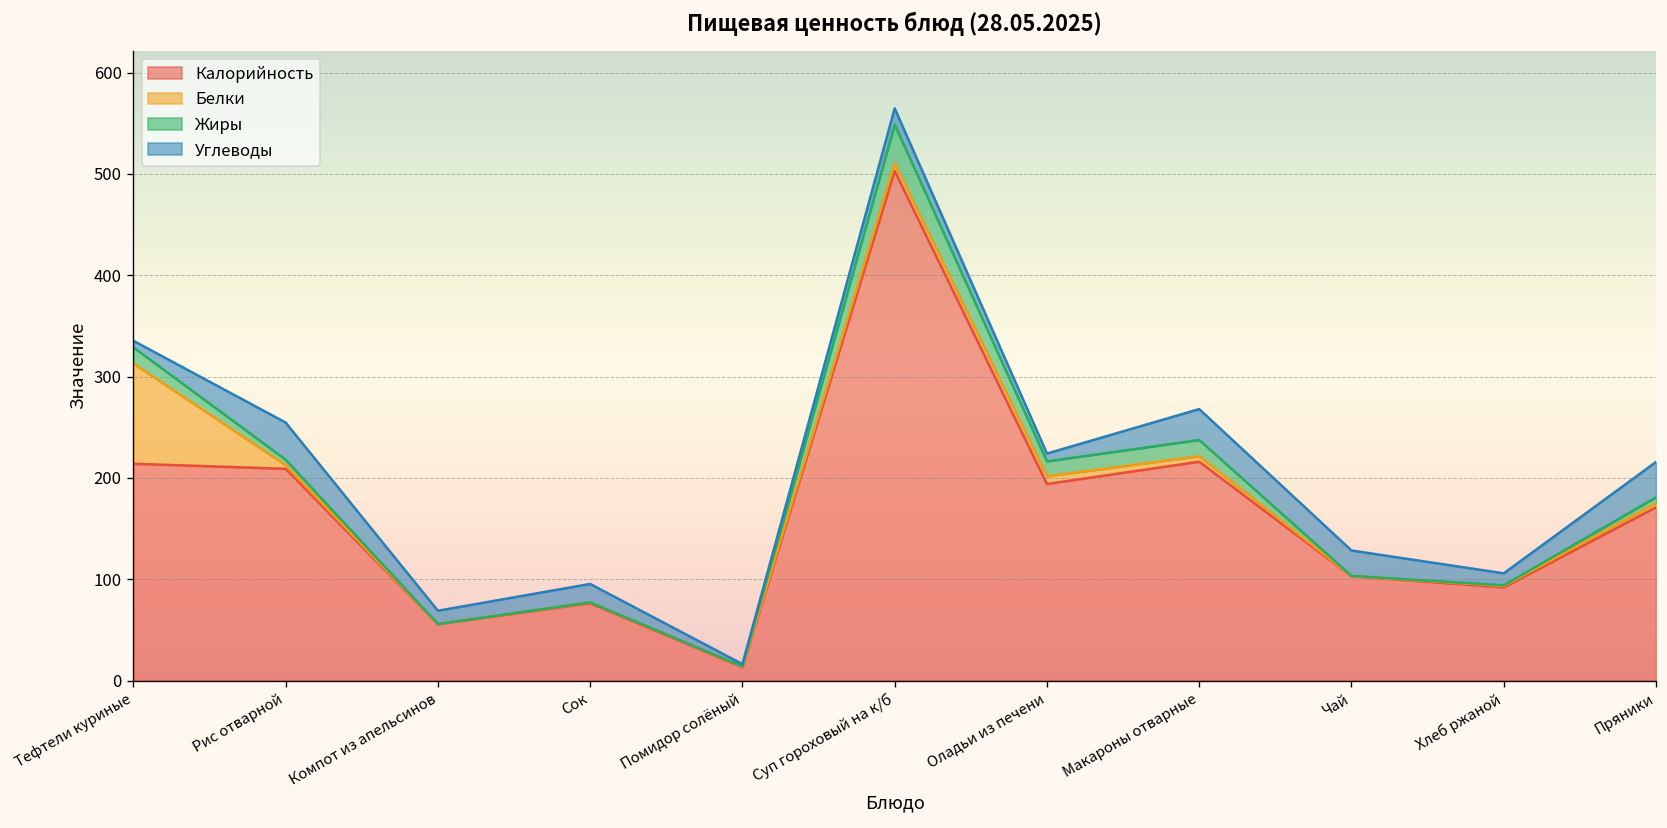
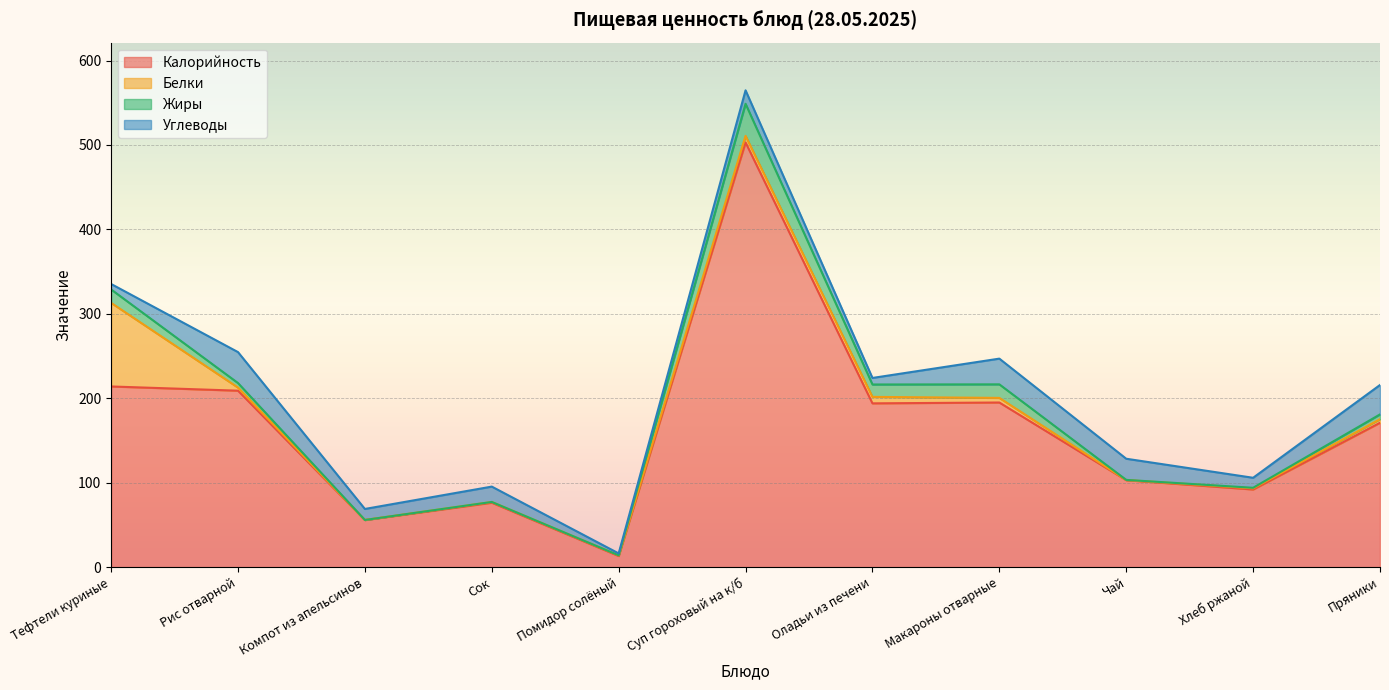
Калорийность, Макароны отварные: 220 -> 200
